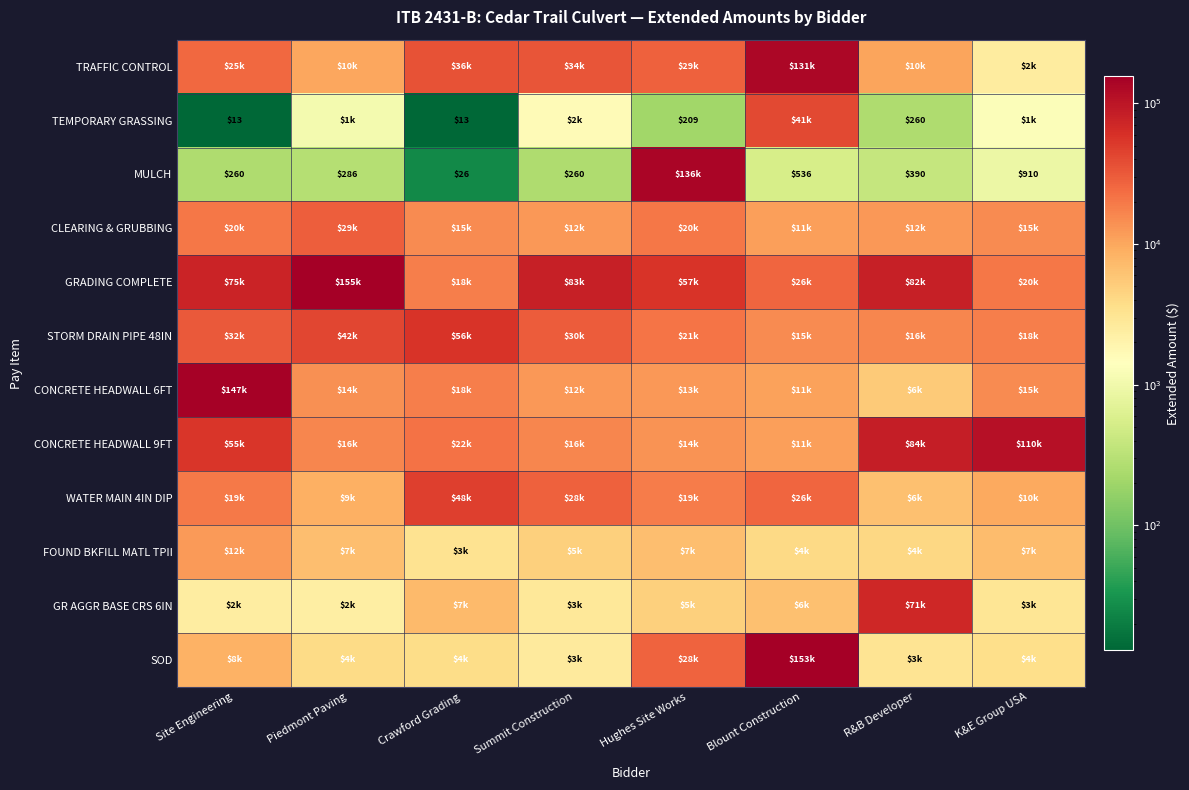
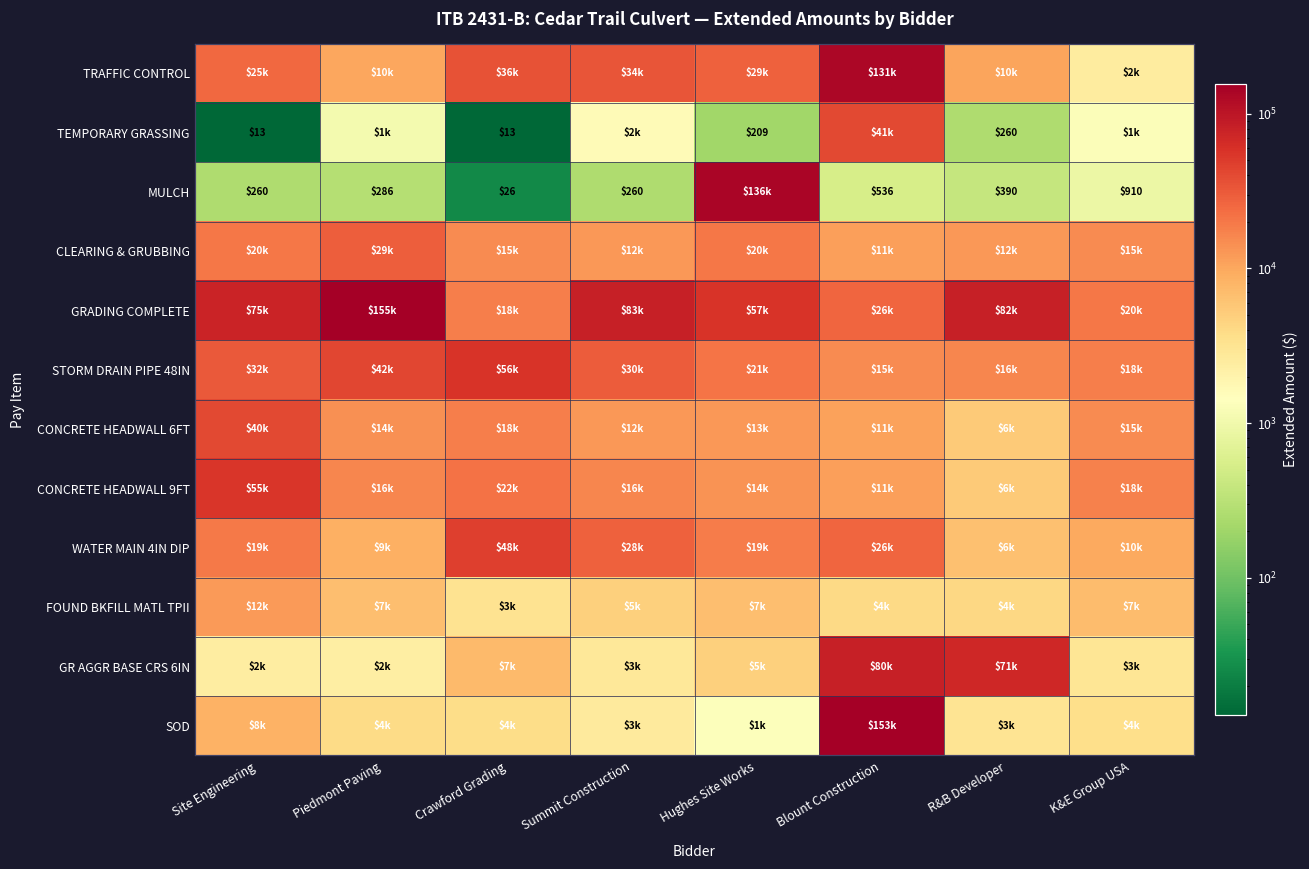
CONCRETE HEADWALL 6FT, Site Engineering: $147k -> $40k
CONCRETE HEADWALL 9FT, R&B Developer: $84k -> $6k
CONCRETE HEADWALL 9FT, K&E Group USA: $110k -> $18k
GR AGGR BASE CRS 6IN, Blount Construction: $6k -> $80k
SOD, Hughes Site Works: $28k -> $1k
